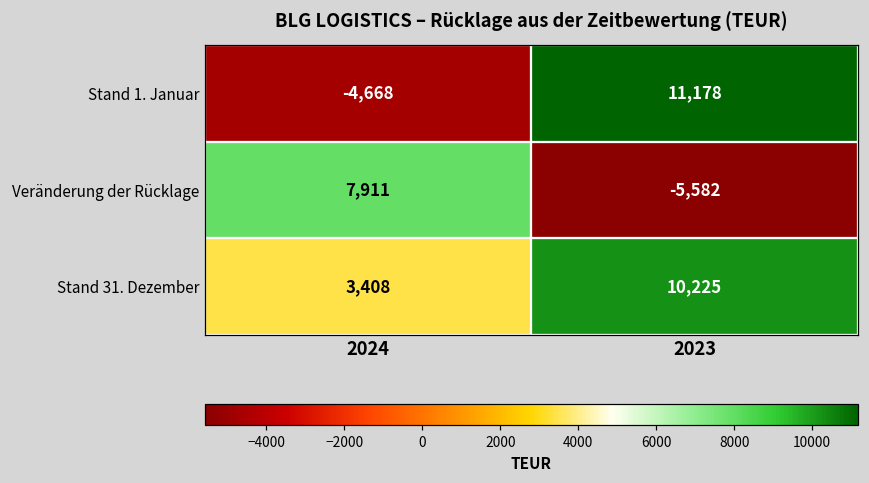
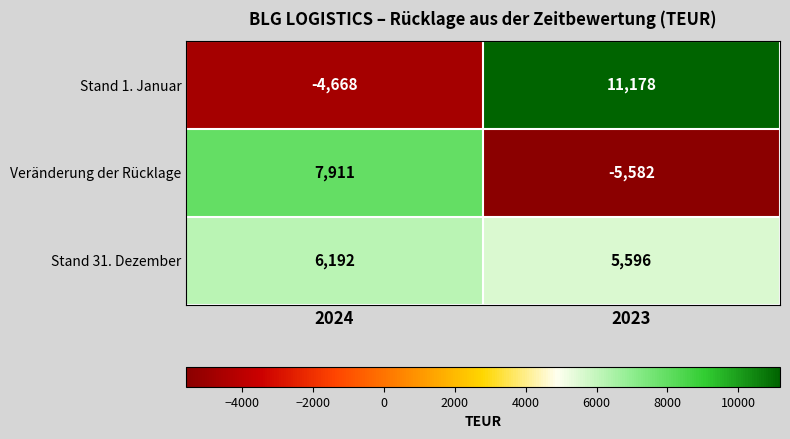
Stand 31. Dezember, 2024: 3,408 -> 6,192
Stand 31. Dezember, 2023: 10,225 -> 5,596
